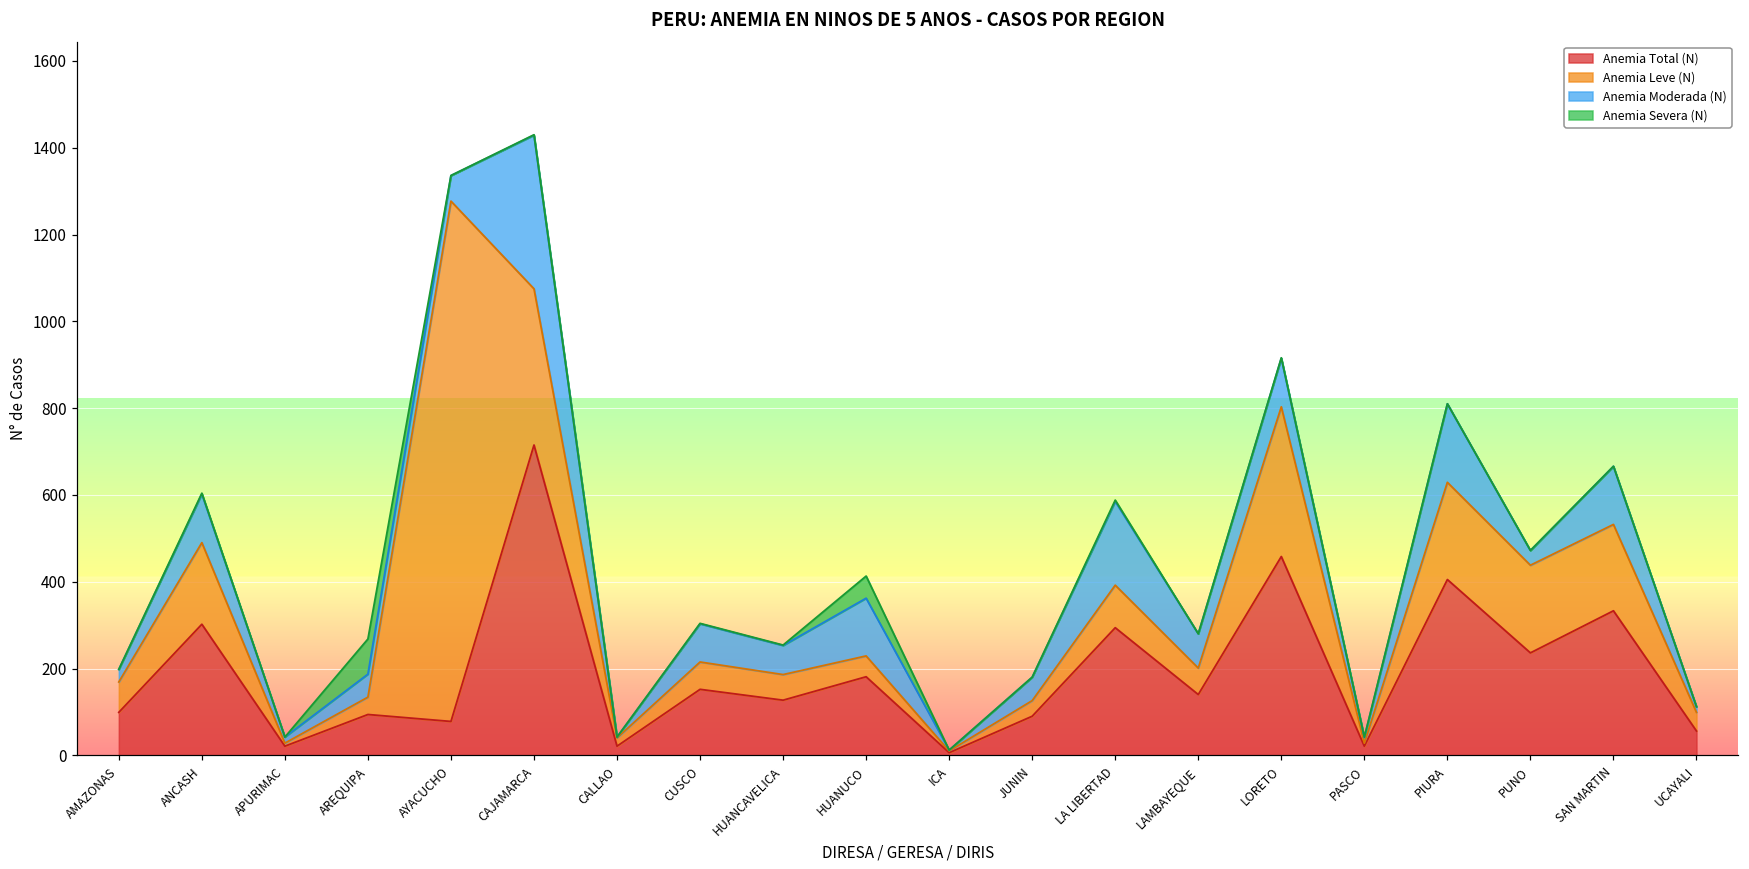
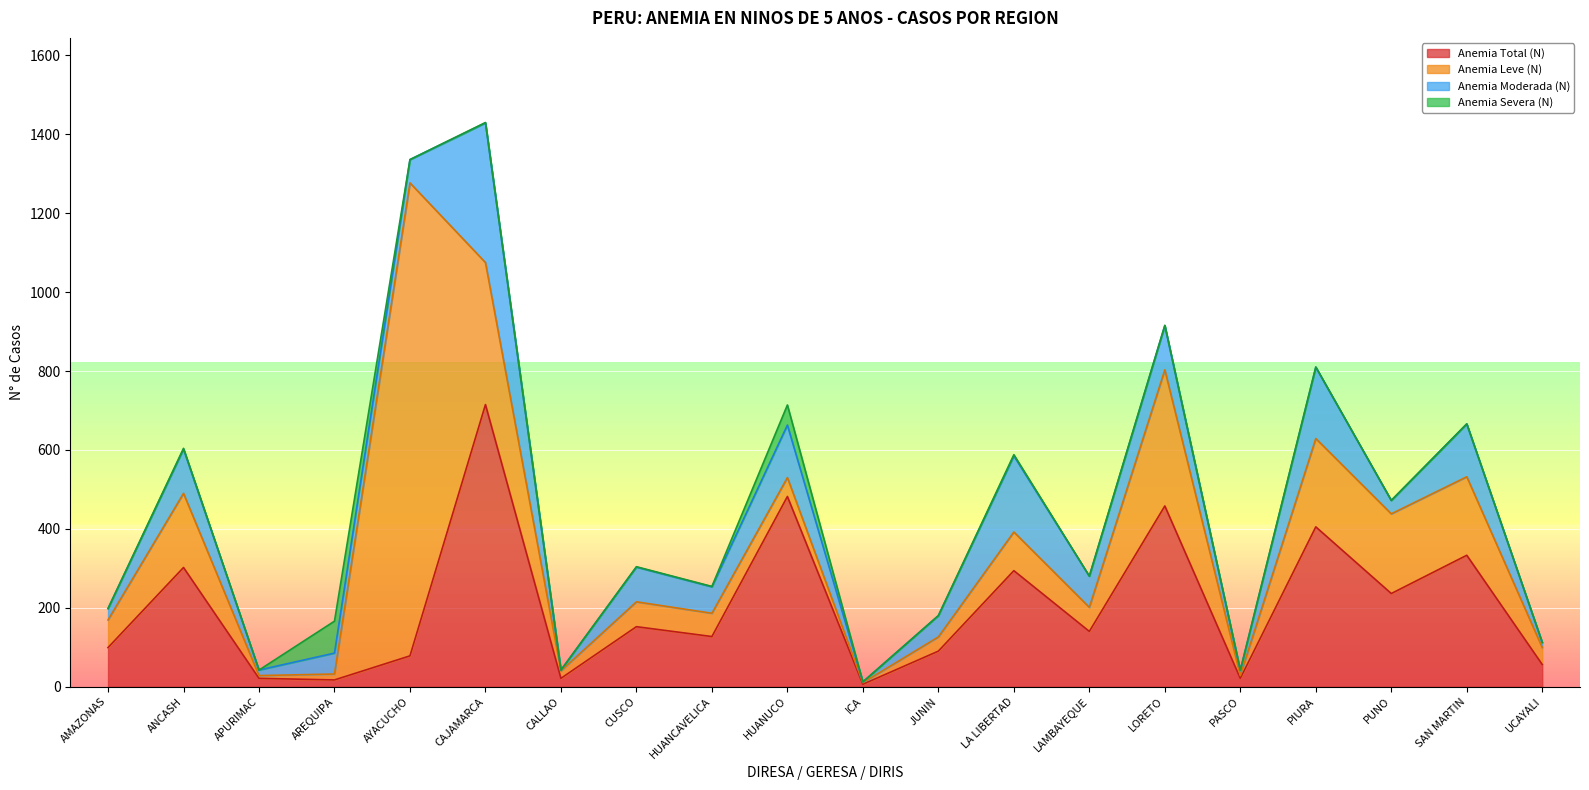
Anemia Total (N), AREQUIPA: 90 -> 20
Anemia Leve (N), AREQUIPA: 40 -> 20
Anemia Total (N), HUANUCO: 180 -> 480
